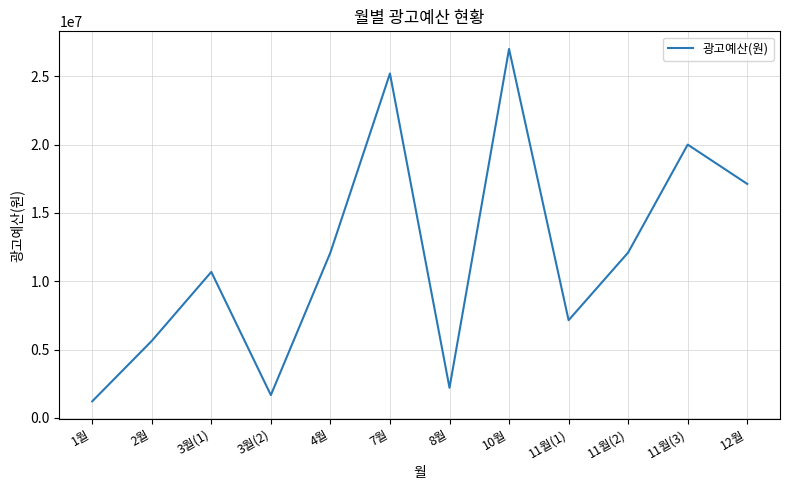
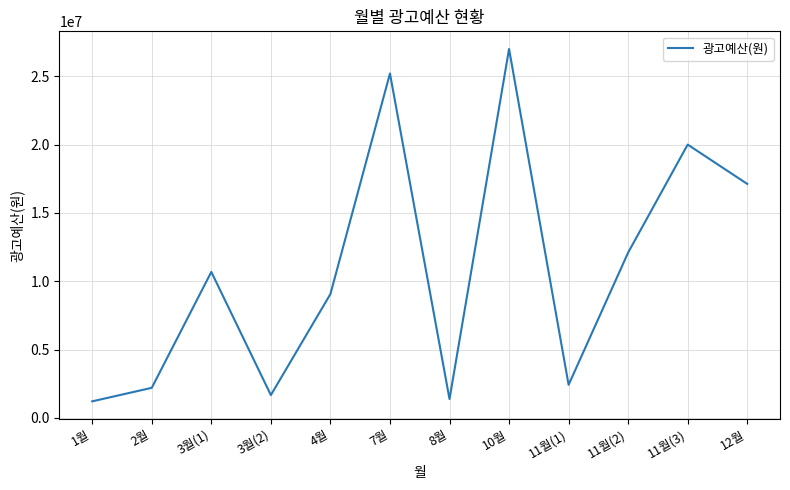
2월: 5600000 -> 2200000
4월: 12100000 -> 9100000
8월: 2200000 -> 1400000
11월(1): 7100000 -> 2400000
